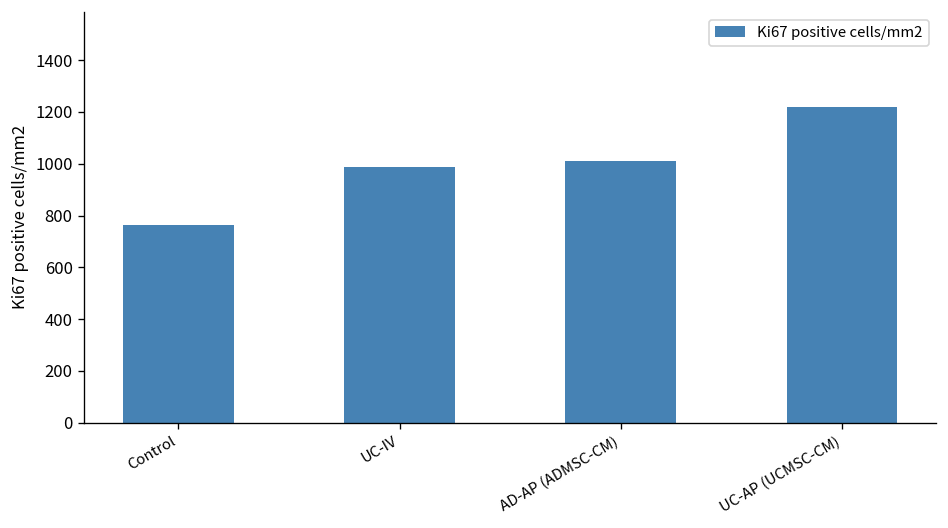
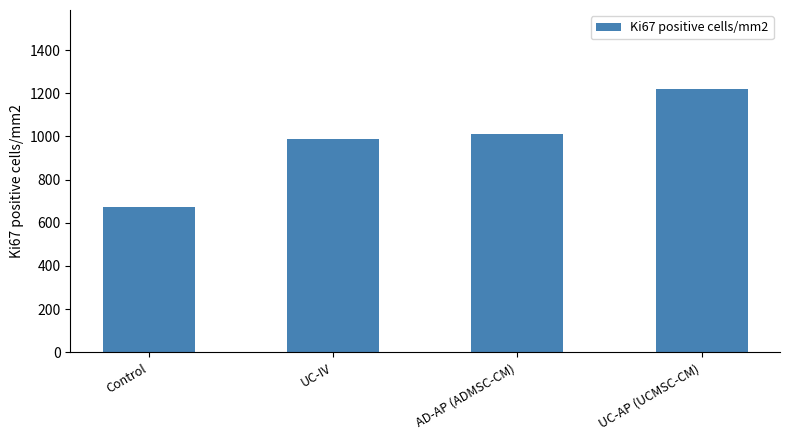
Control: 760 -> 670
